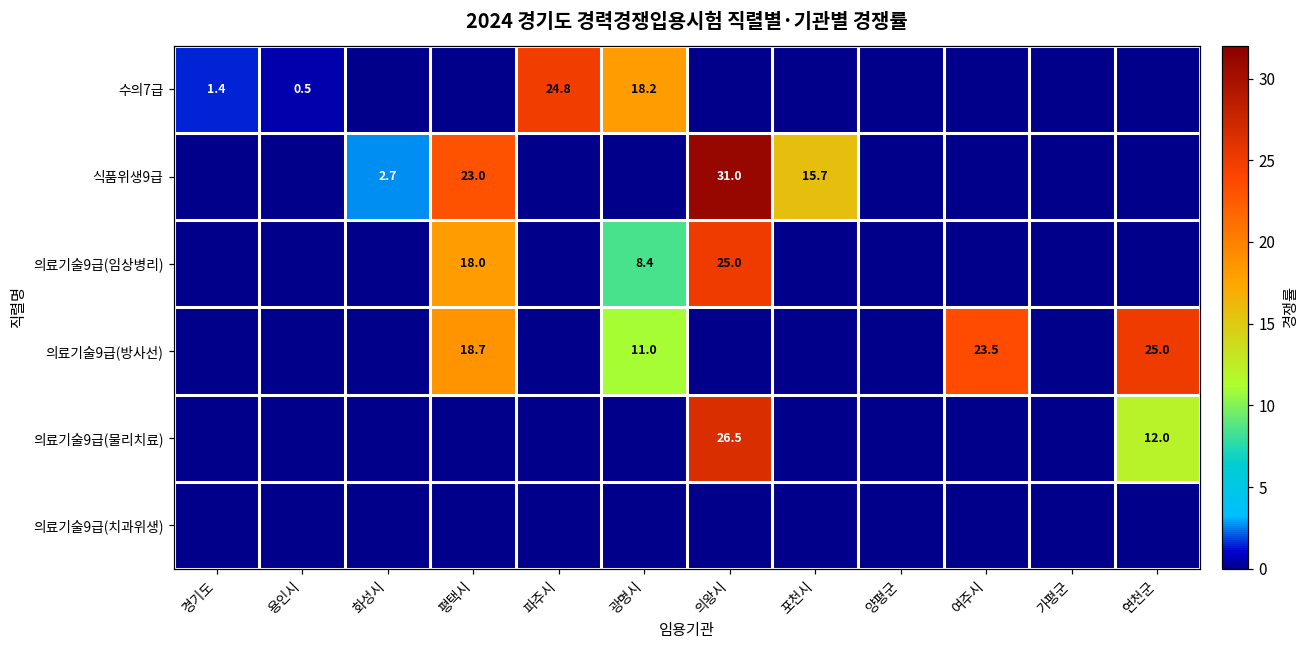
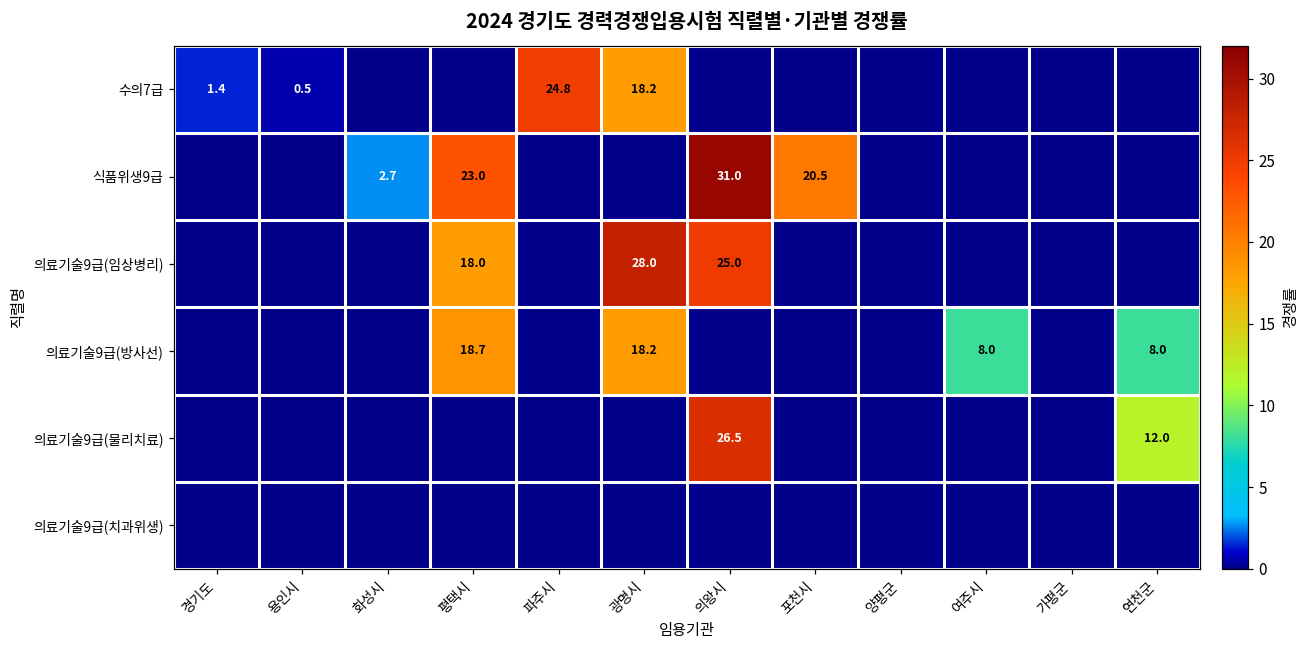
식품위생9급, 포천시: 15.7 -> 20.5
의료기술9급(임상병리), 광명시: 8.4 -> 28.0
의료기술9급(방사선), 광명시: 11.0 -> 18.2
의료기술9급(방사선), 여주시: 23.5 -> 8.0
의료기술9급(방사선), 연천군: 25.0 -> 8.0
